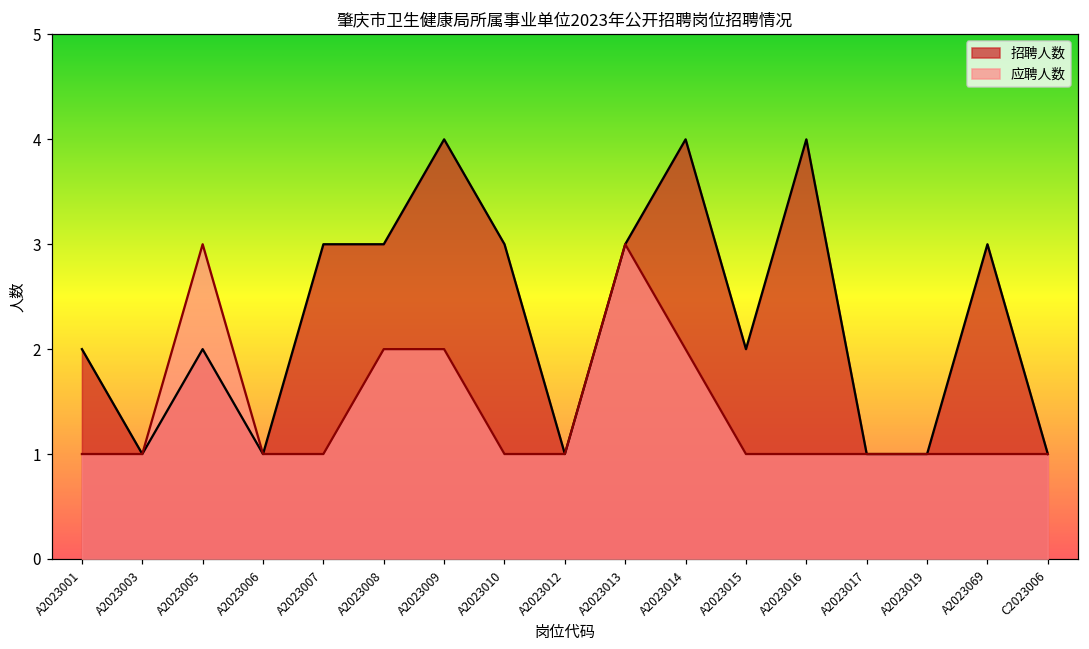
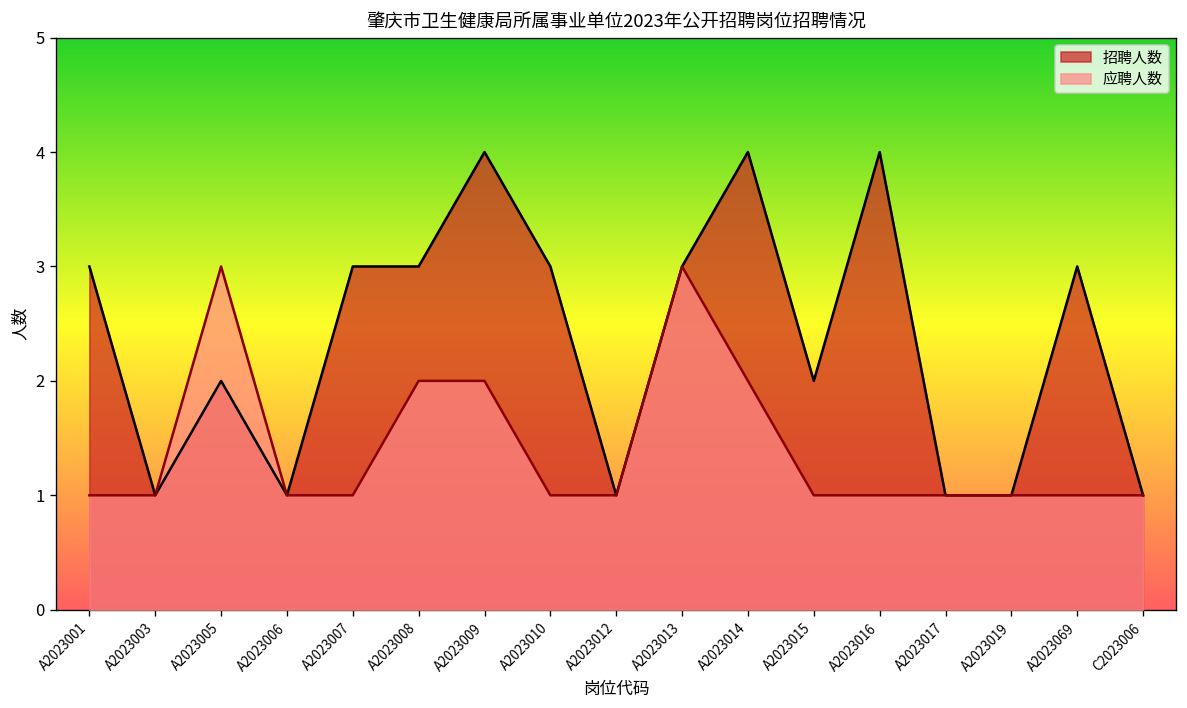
招聘人数, A2023001: 2 -> 3
